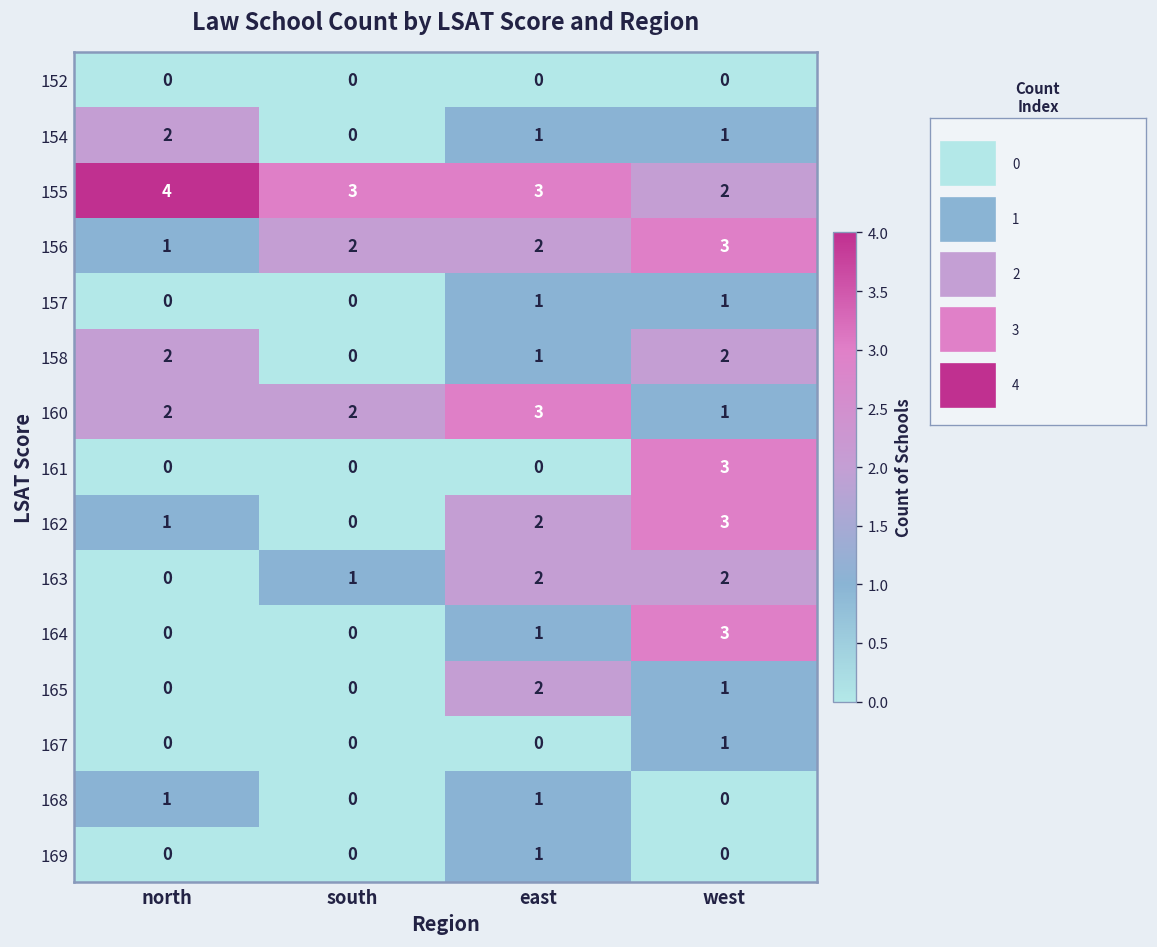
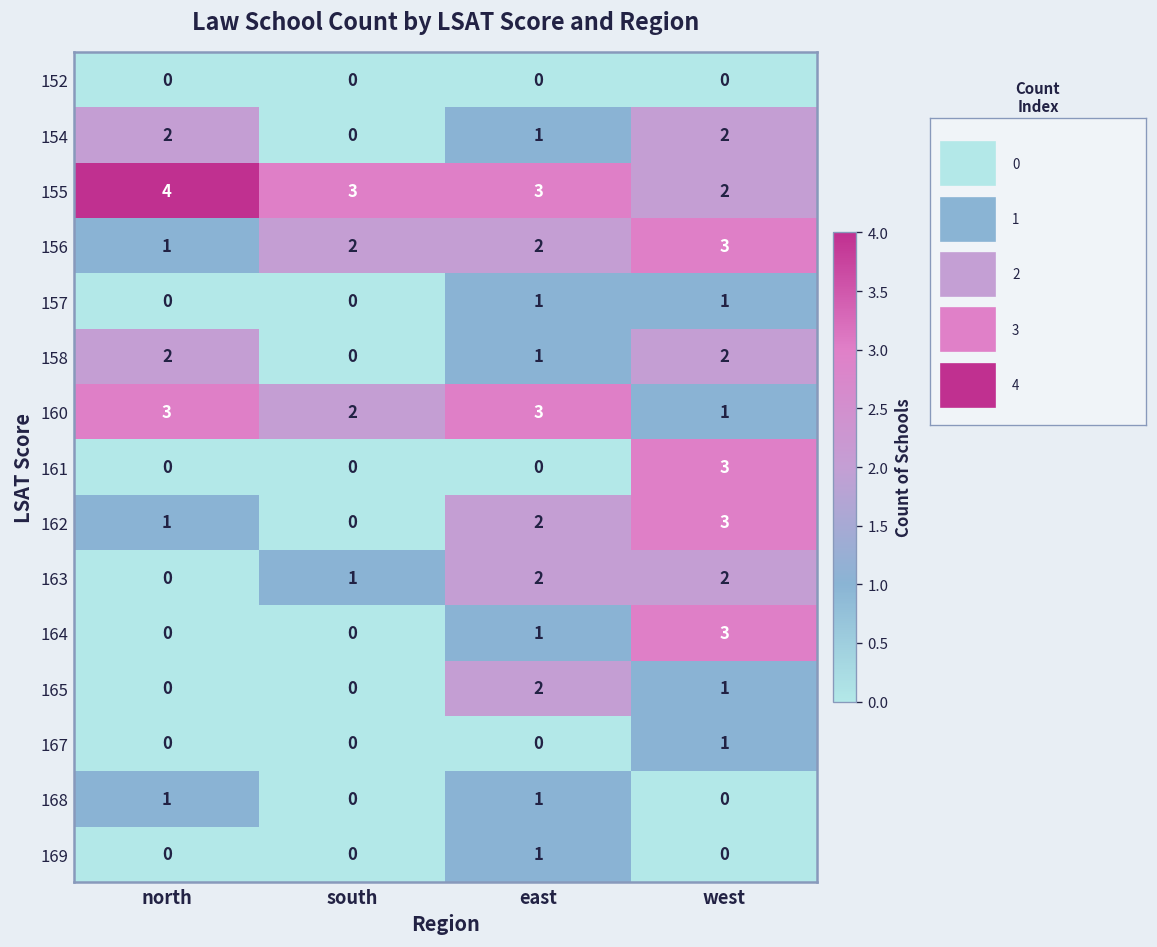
154, west: 1 -> 2
160, north: 2 -> 3
